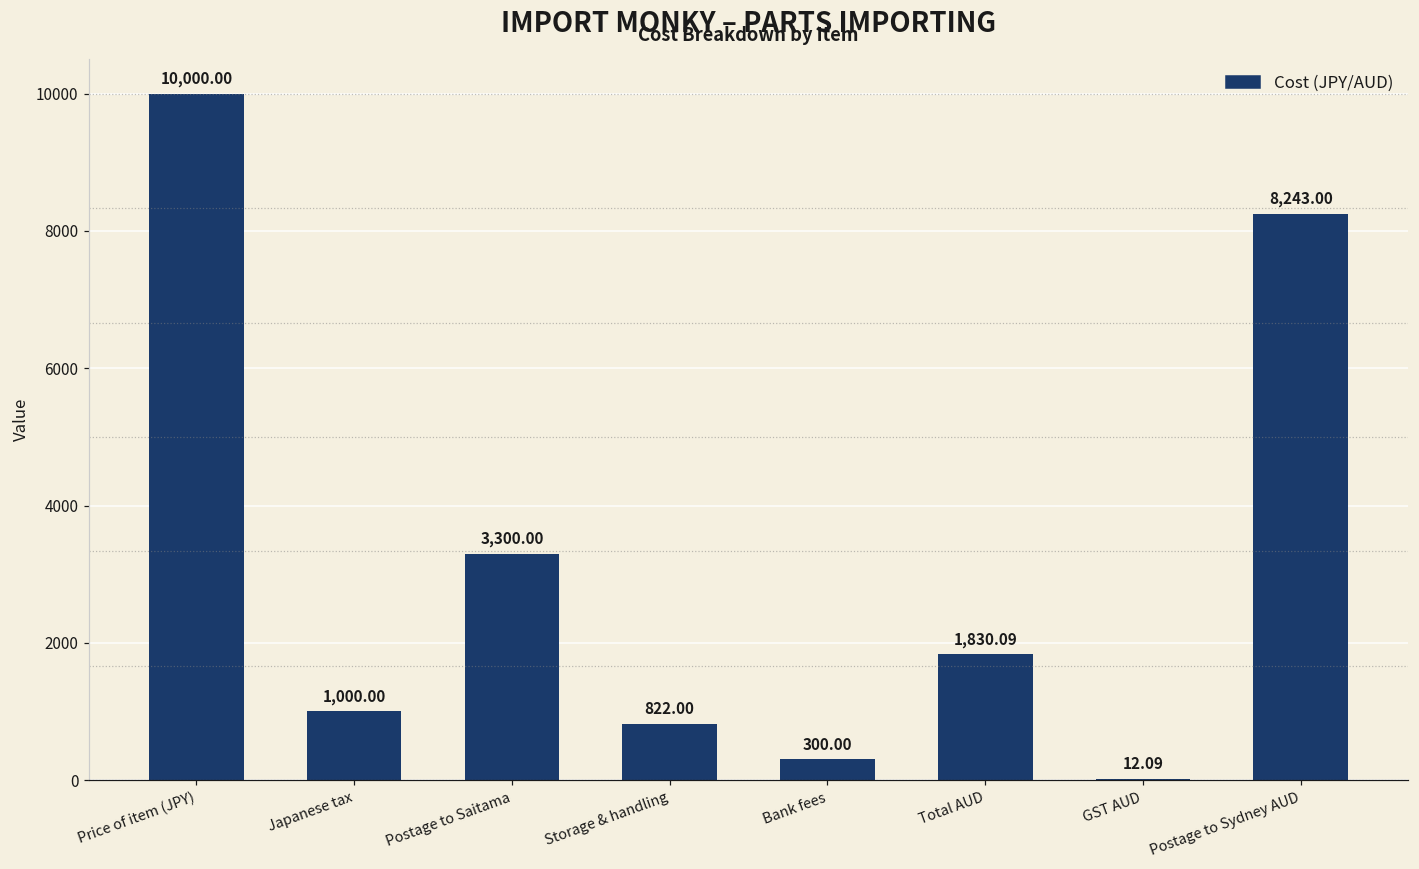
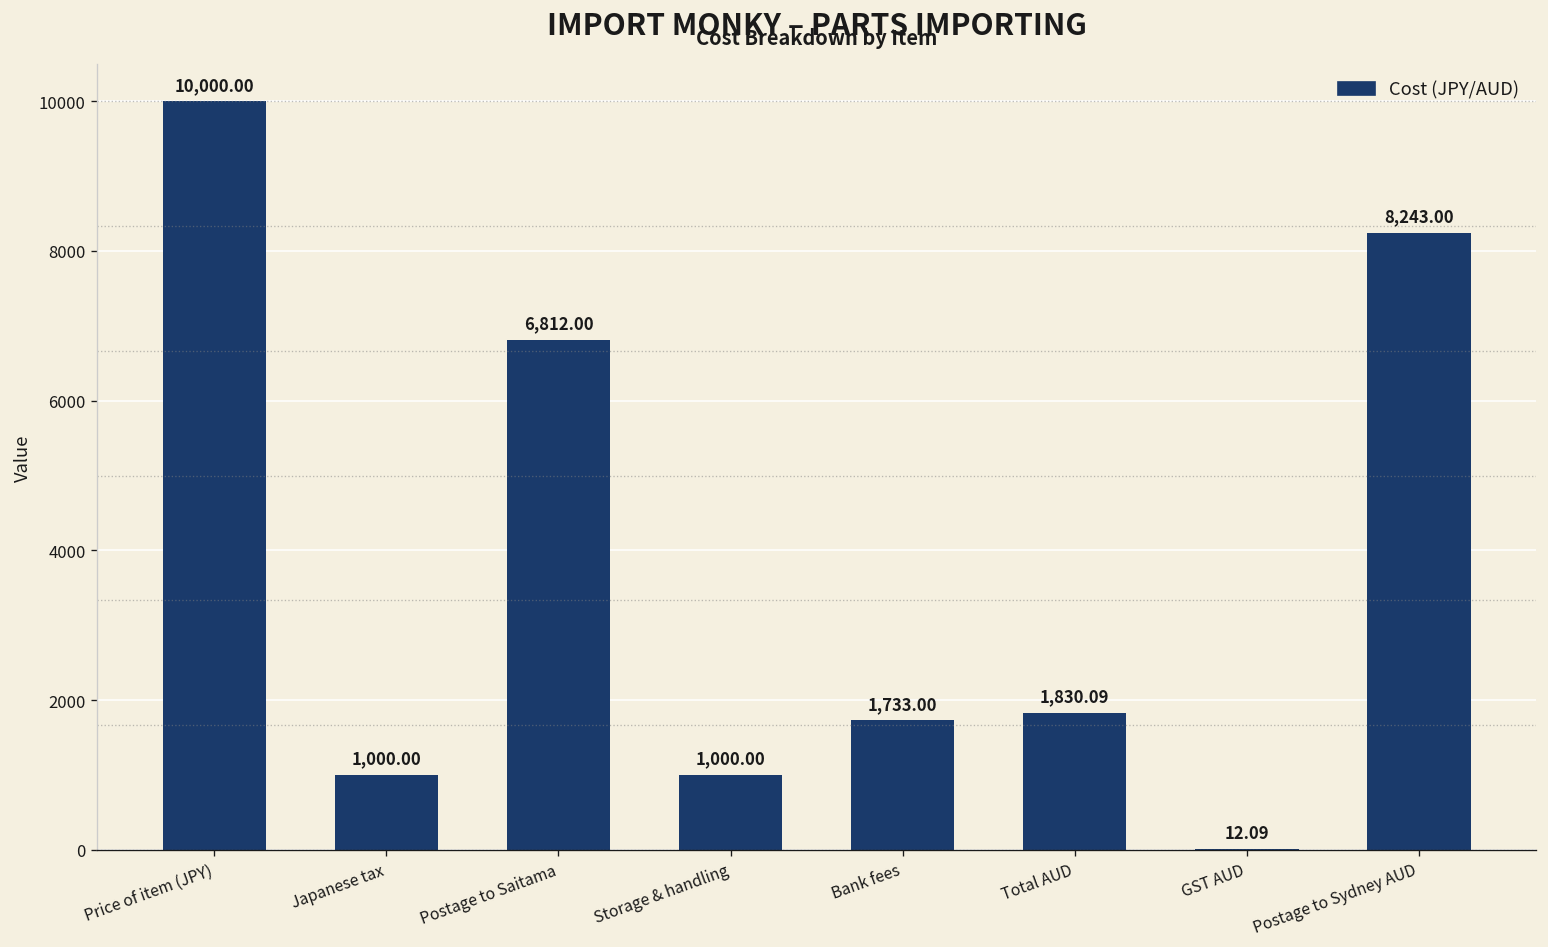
Postage to Saitama: 3,300.00 -> 6,812.00
Storage & handling: 822.00 -> 1,000.00
Bank fees: 300.00 -> 1,733.00
